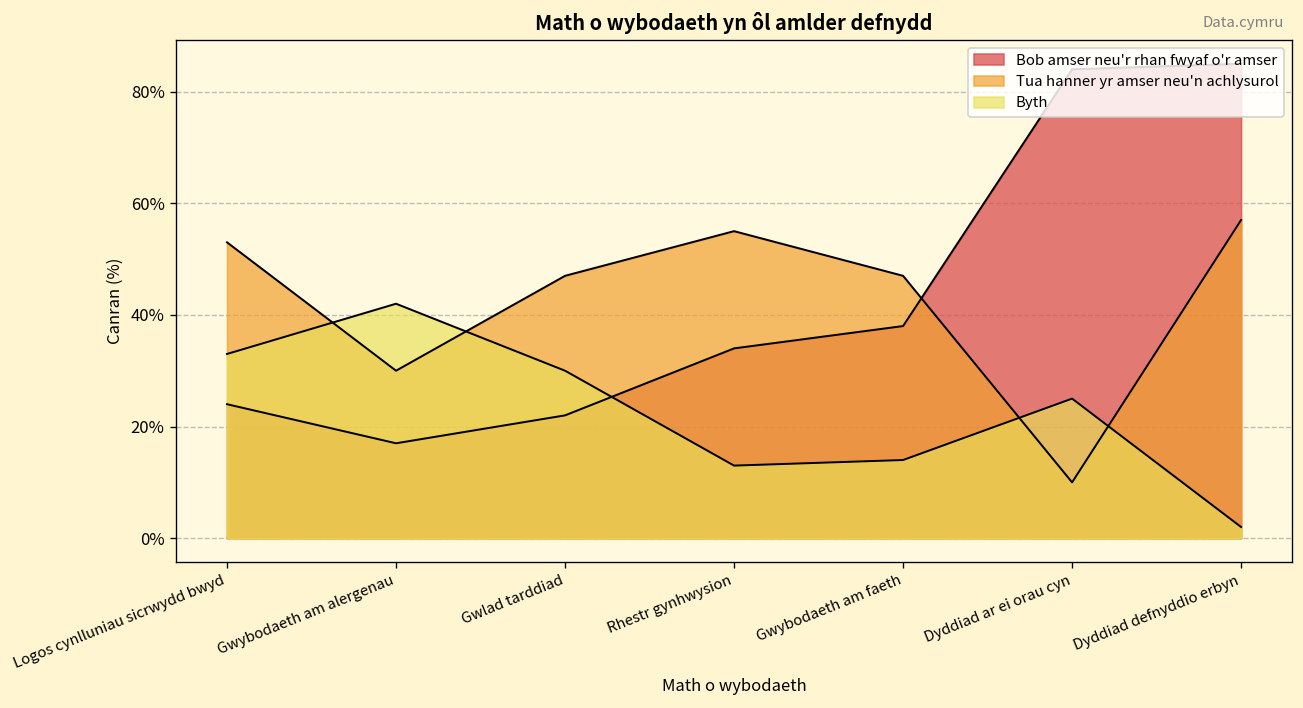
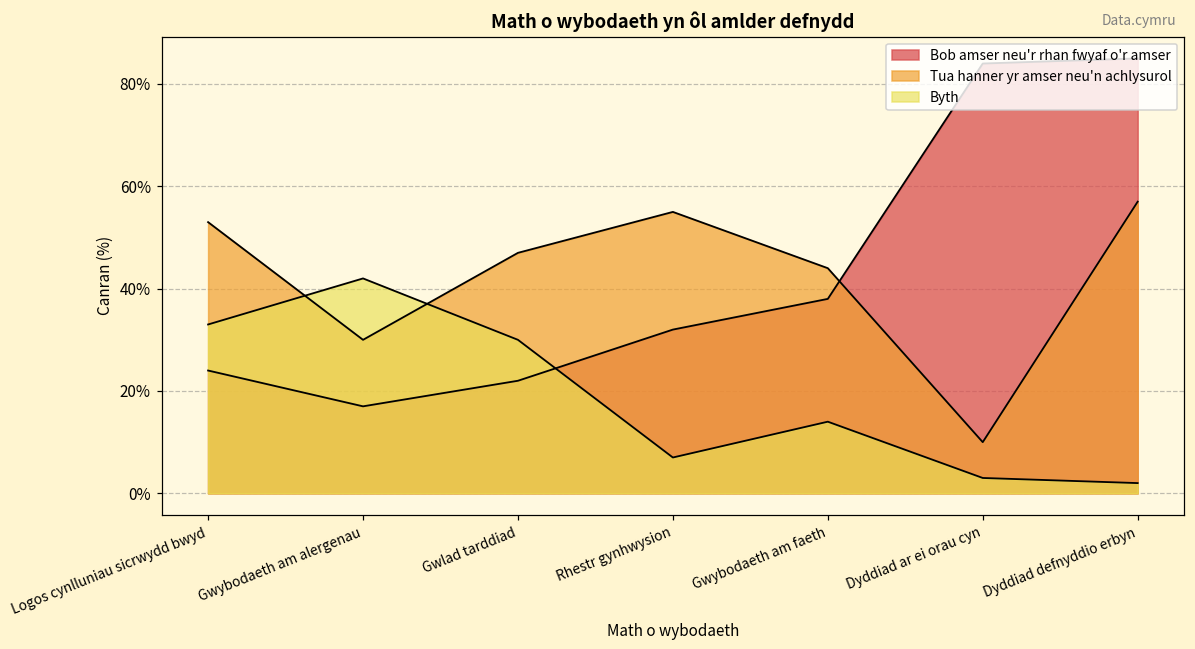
Bob amser neu'r rhan fwyaf o'r amser, Rhestr gynhwysion: 34% -> 32%
Byth, Rhestr gynhwysion: 13% -> 7%
Tua hanner yr amser neu'n achlysurol, Gwybodaeth am faeth: 47% -> 44%
Byth, Dyddiad ar ei orau cyn: 25% -> 3%
